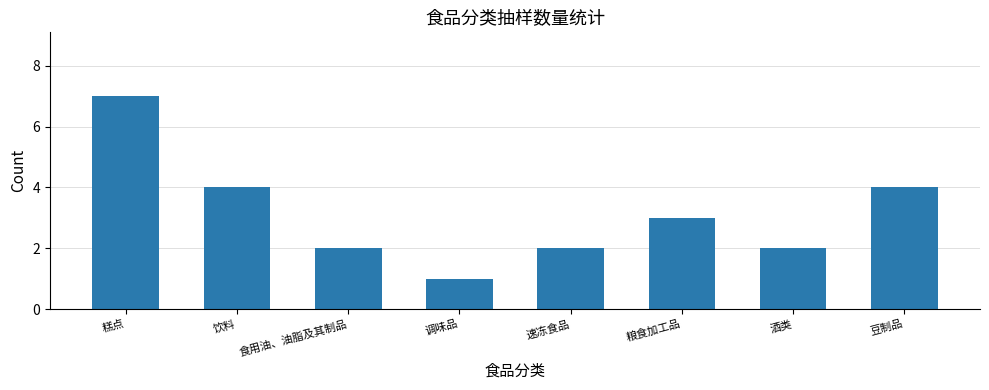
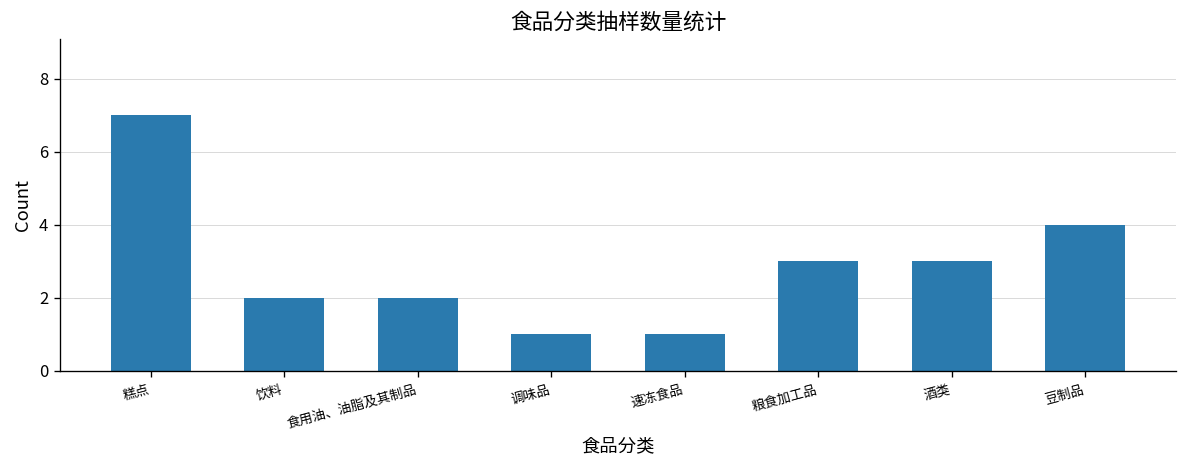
饮料: 4 -> 2
速冻食品: 2 -> 1
酒类: 2 -> 3
